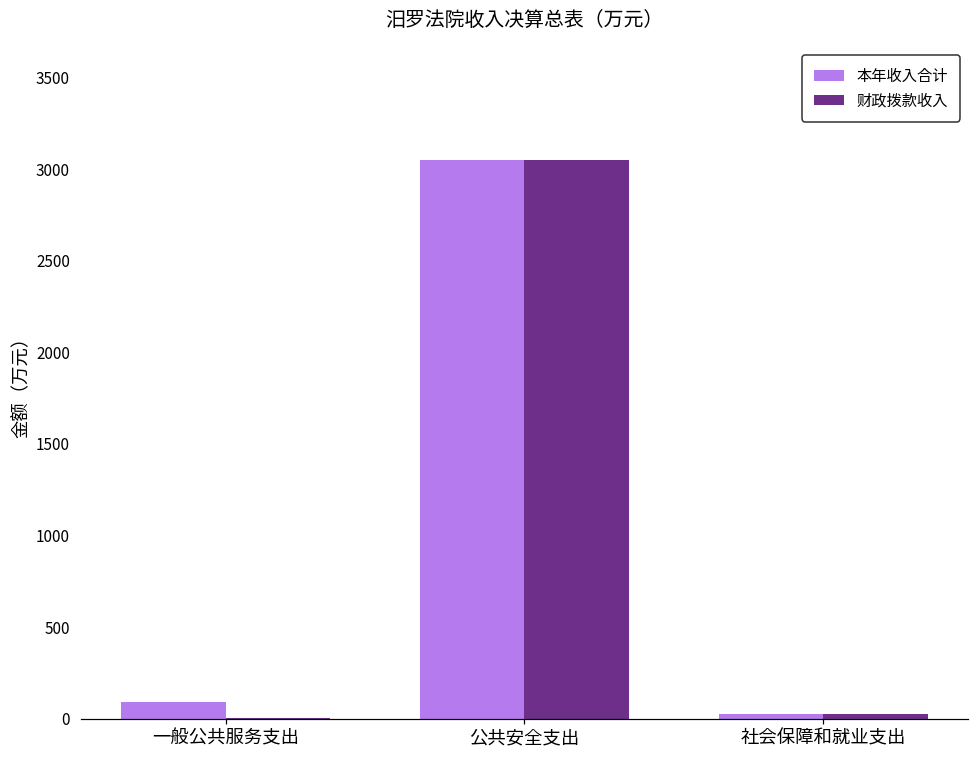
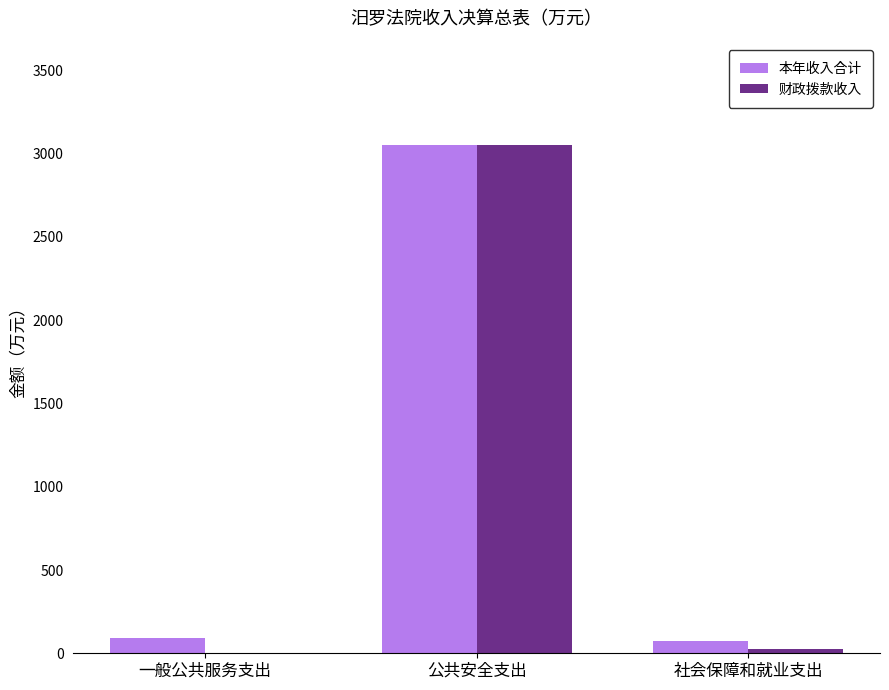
本年收入合计, 社会保障和就业支出: 20 -> 70
